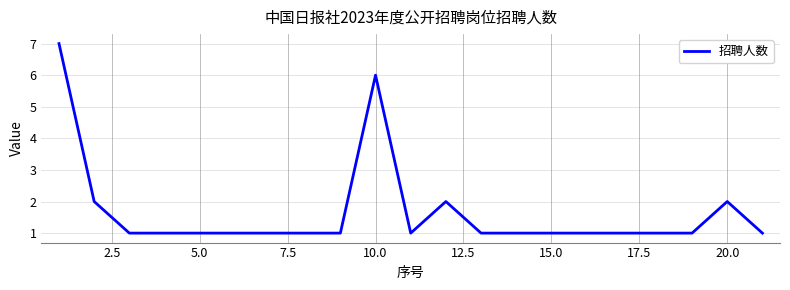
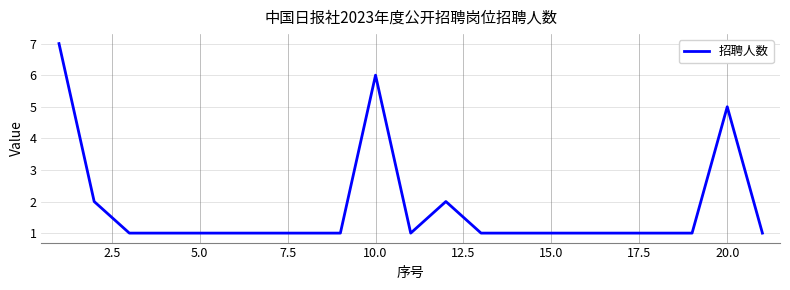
20.0: 2 -> 5
